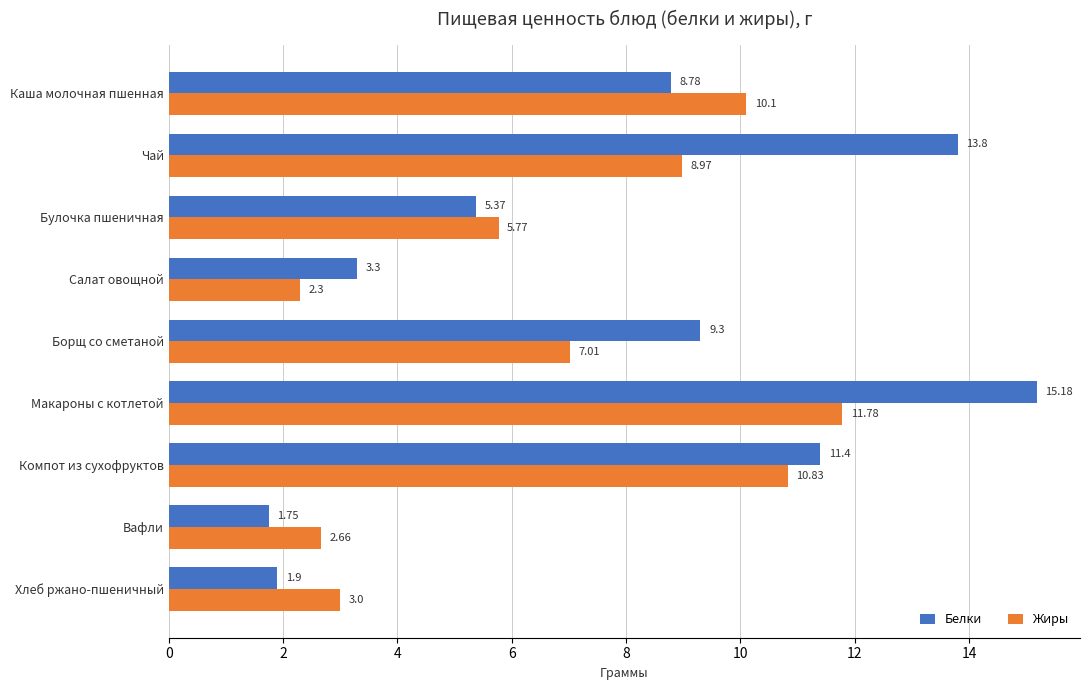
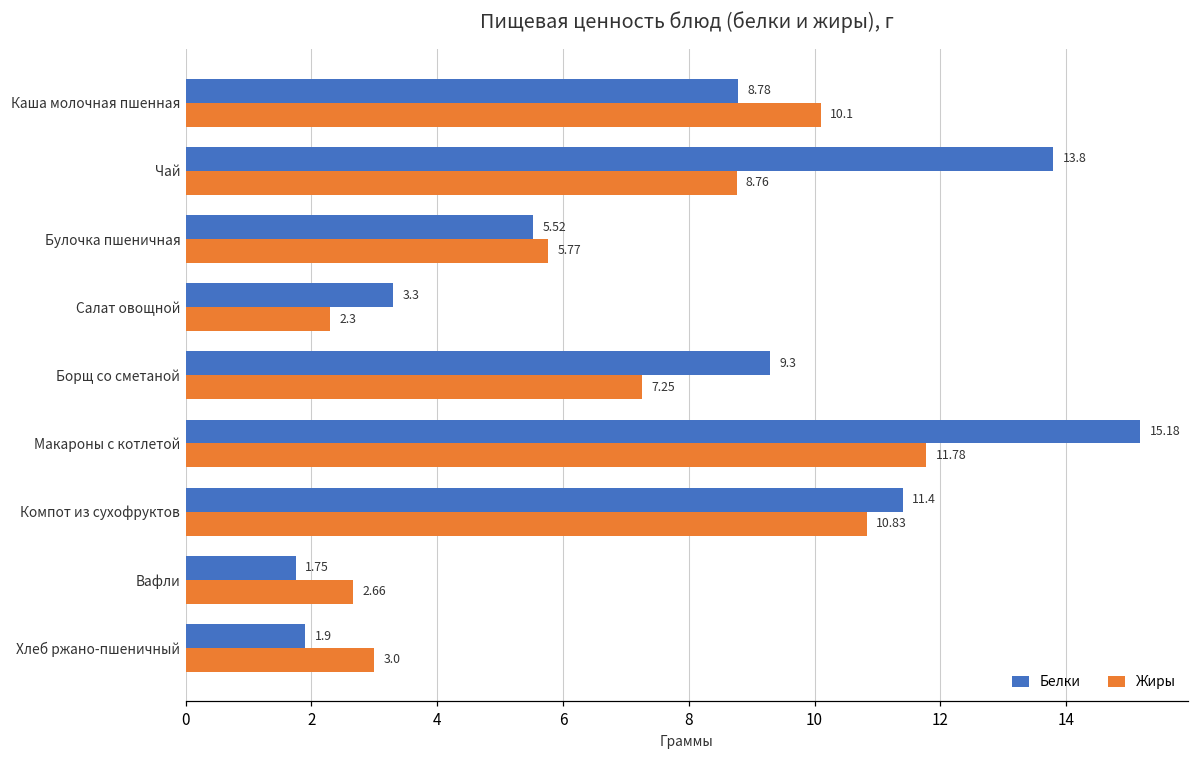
Жиры, Чай: 8.97 -> 8.76
Белки, Булочка пшеничная: 5.37 -> 5.52
Жиры, Борщ со сметаной: 7.01 -> 7.25
